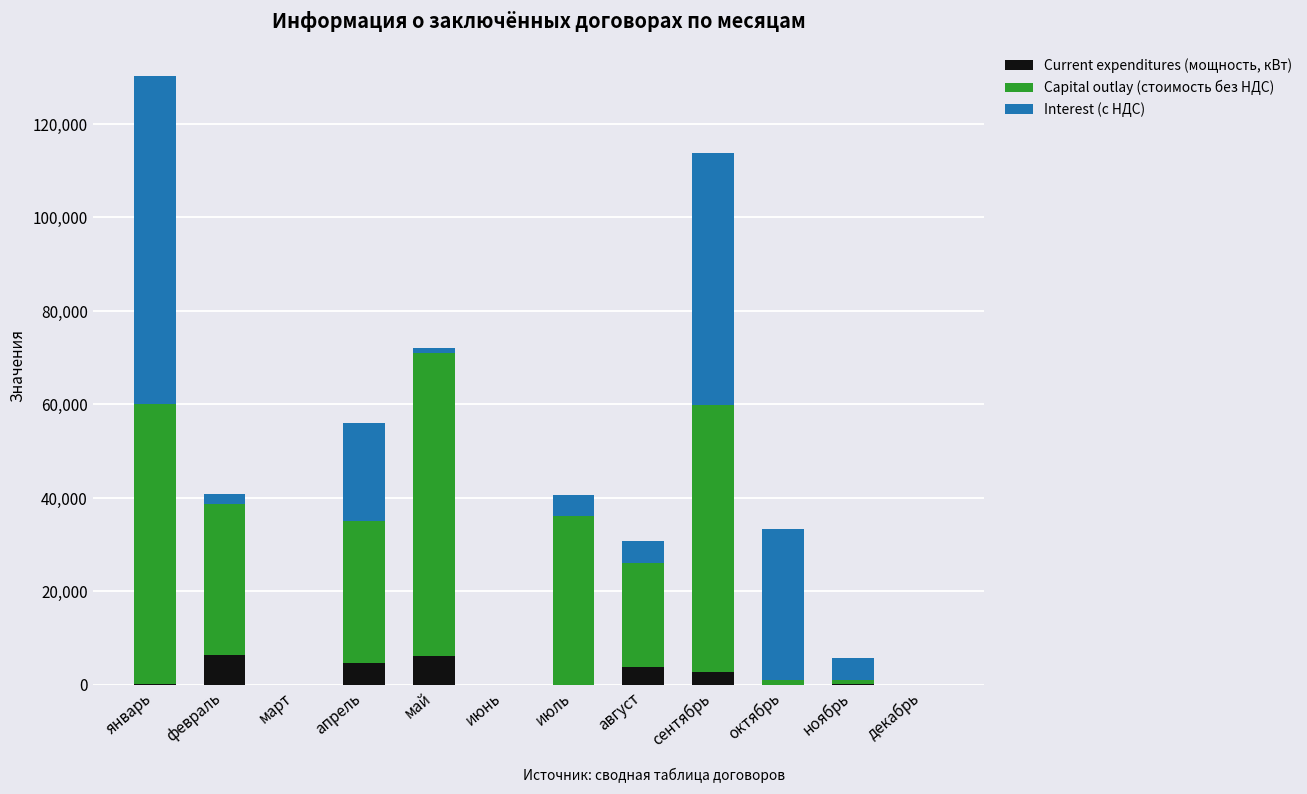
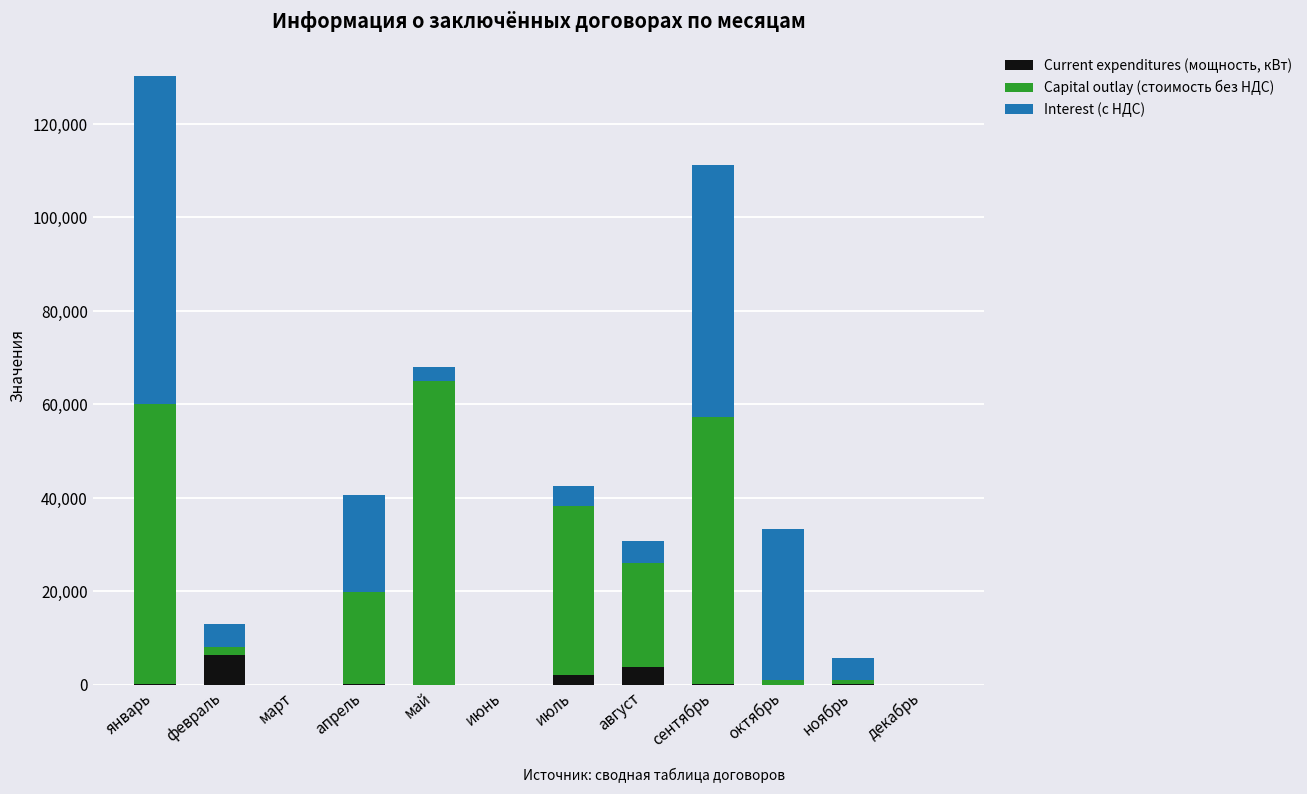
Capital outlay (стоимость без НДС), февраль: 32,000 -> 2,000
Interest (с НДС), февраль: 2,000 -> 5,000
Current expenditures (мощность, кВт), апрель: 5,000 -> 0
Capital outlay (стоимость без НДС), апрель: 30,000 -> 20,000
Current expenditures (мощность, кВт), май: 6,000 -> 0
Interest (с НДС), май: 1,000 -> 3,000
Current expenditures (мощность, кВт), июль: 0 -> 2,000
Current expenditures (мощность, кВт), сентябрь: 3,000 -> 0
